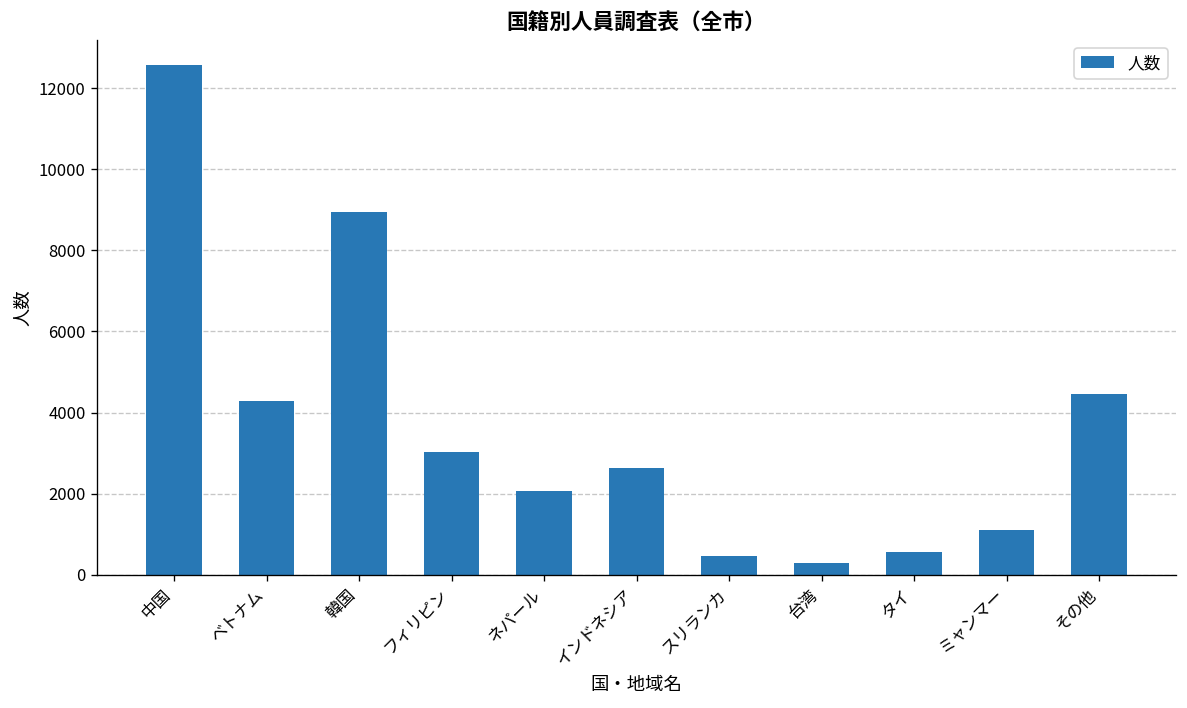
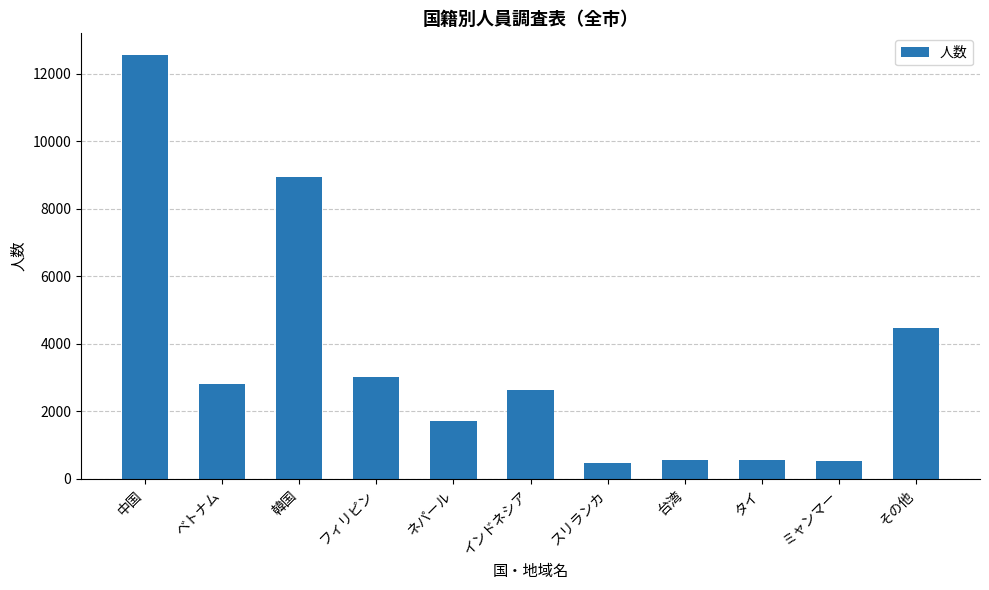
ベトナム: 4300 -> 2800
ネパール: 2100 -> 1700
台湾: 300 -> 600
ミャンマー: 1100 -> 500
